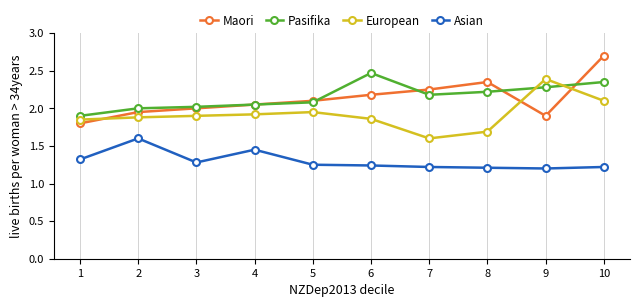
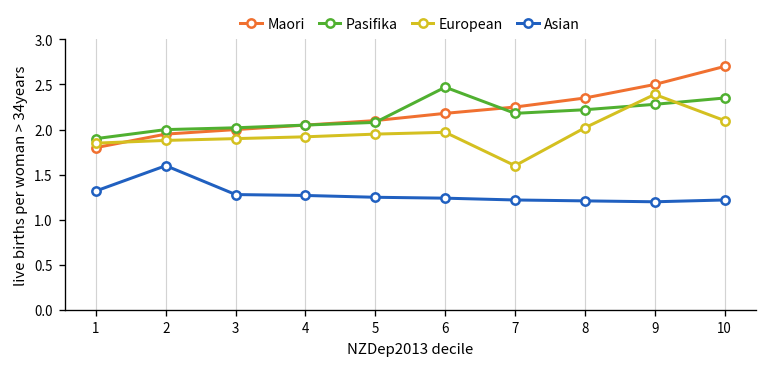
Asian, 4: 1.5 -> 1.3
European, 6: 1.9 -> 2.0
European, 8: 1.7 -> 2.0
Maori, 9: 1.9 -> 2.5
